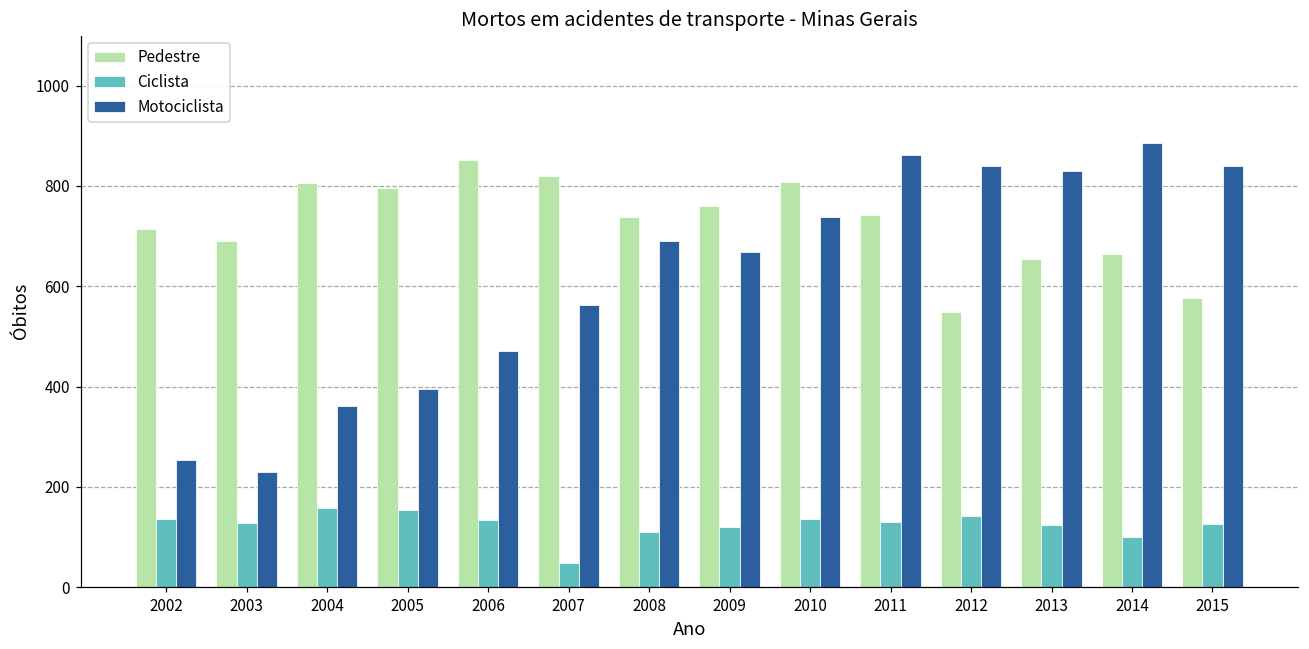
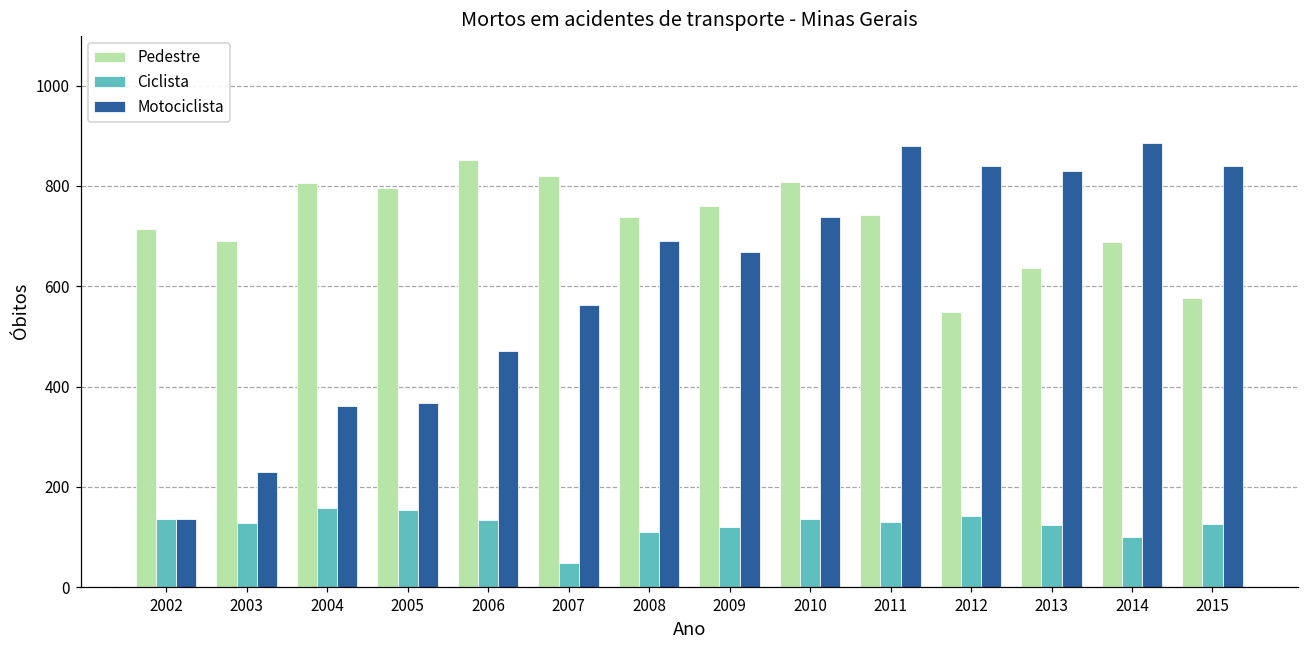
Motociclista, 2002: 250 -> 140
Motociclista, 2005: 400 -> 370
Motociclista, 2011: 860 -> 880
Pedestre, 2013: 650 -> 640
Pedestre, 2014: 670 -> 690
